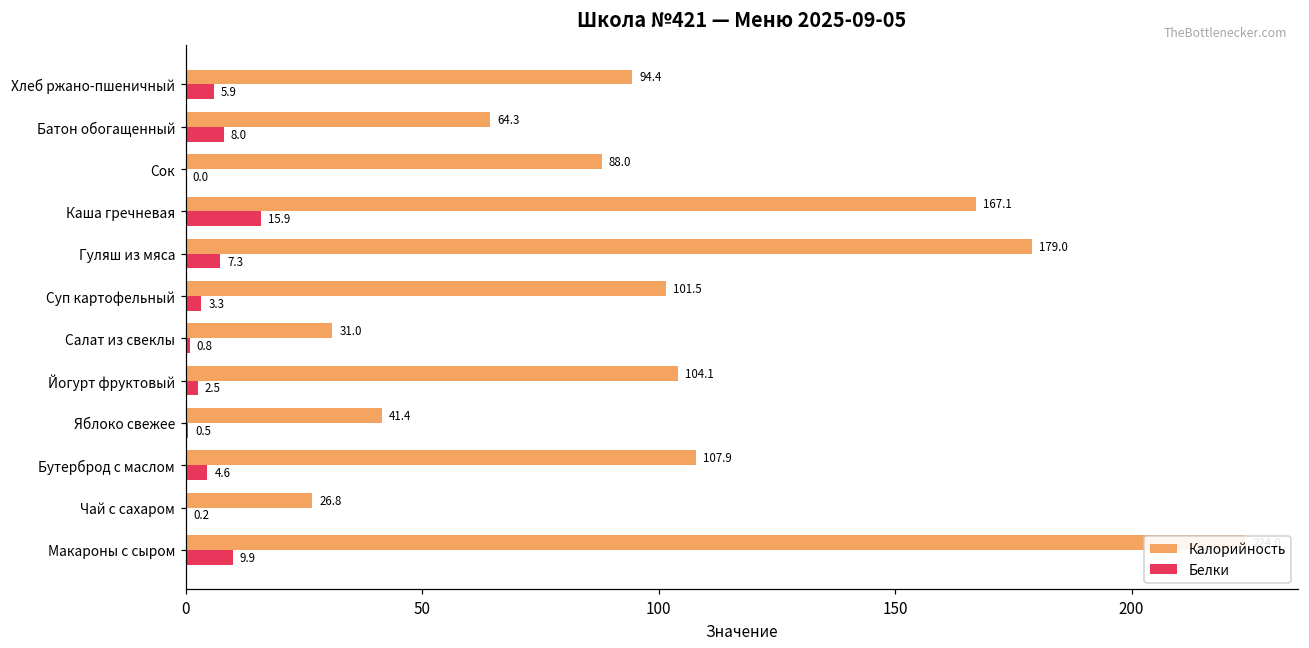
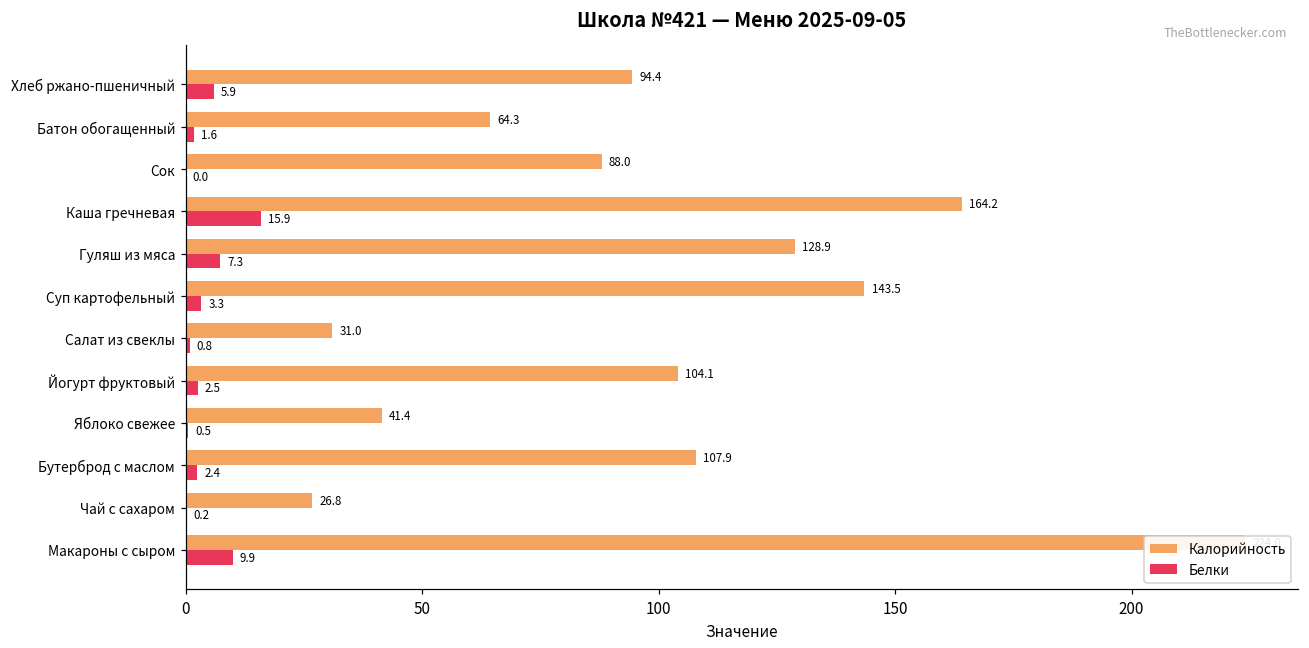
Белки, Батон обогащенный: 8.0 -> 1.6
Калорийность, Каша гречневая: 167.1 -> 164.2
Калорийность, Гуляш из мяса: 179.0 -> 128.9
Калорийность, Суп картофельный: 101.5 -> 143.5
Белки, Бутерброд с маслом: 4.6 -> 2.4
